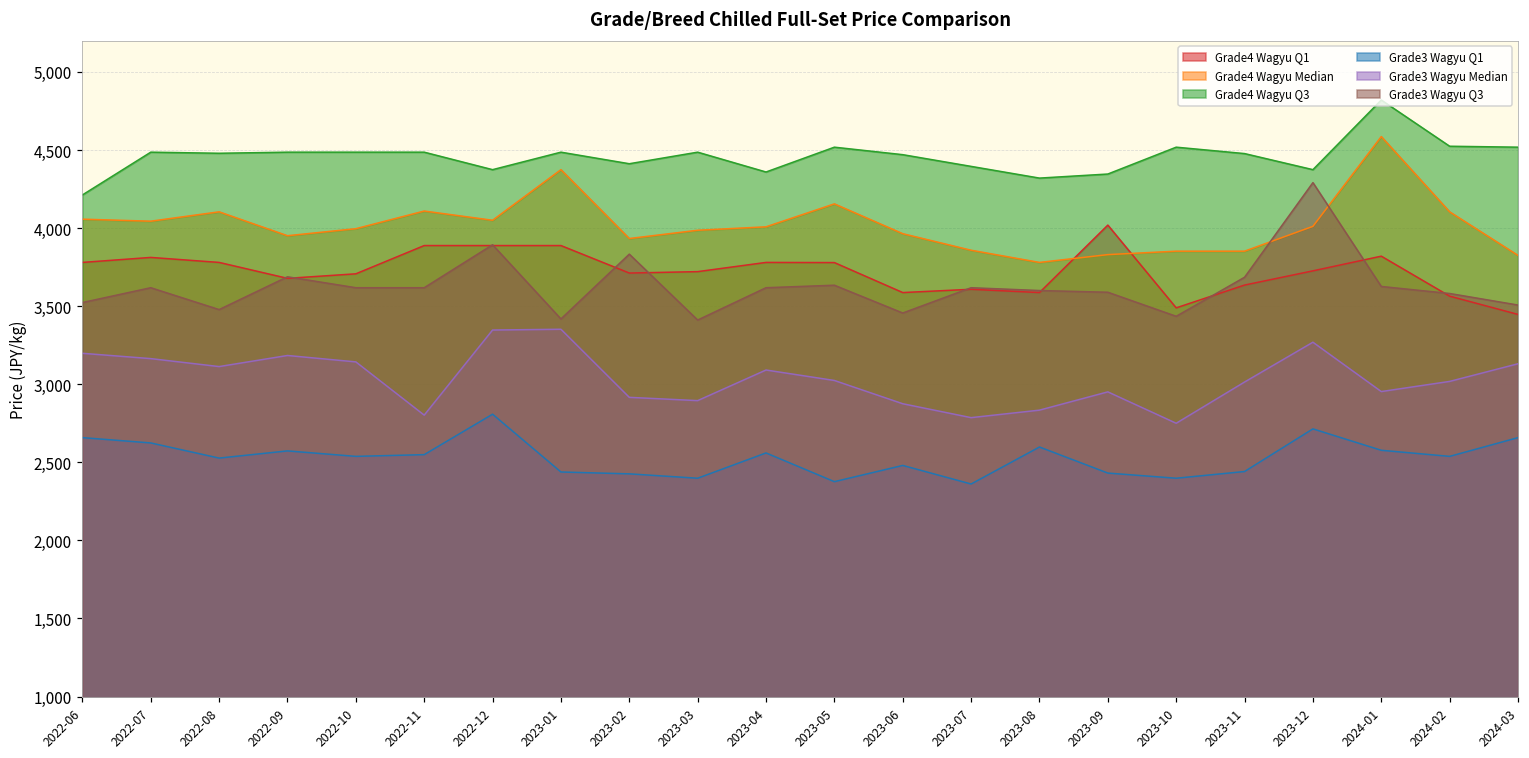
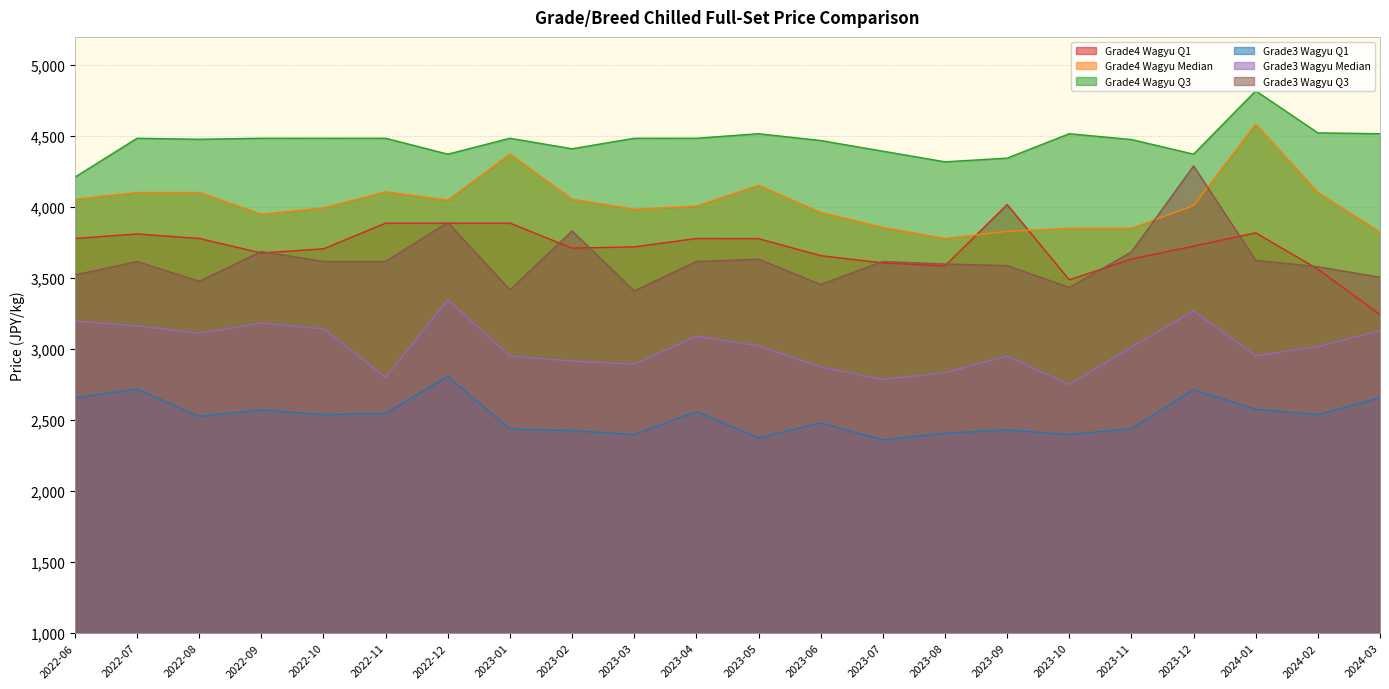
Grade4 Wagyu Median, 2022-07: 4,040 -> 4,100
Grade3 Wagyu Q1, 2022-07: 2,620 -> 2,720
Grade3 Wagyu Median, 2023-01: 3,350 -> 2,950
Grade4 Wagyu Median, 2023-02: 3,930 -> 4,060
Grade4 Wagyu Q3, 2023-04: 4,360 -> 4,490
Grade4 Wagyu Q1, 2023-06: 3,590 -> 3,660
Grade3 Wagyu Q1, 2023-08: 2,600 -> 2,410
Grade4 Wagyu Q1, 2024-03: 3,450 -> 3,240
